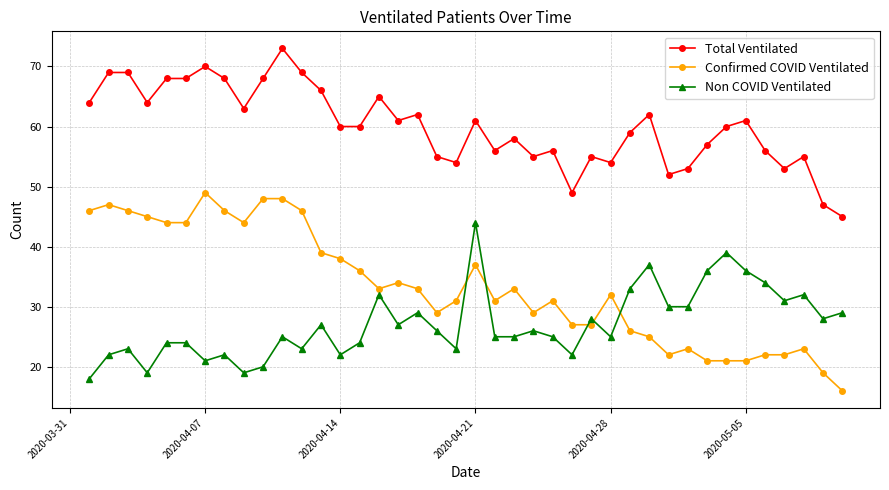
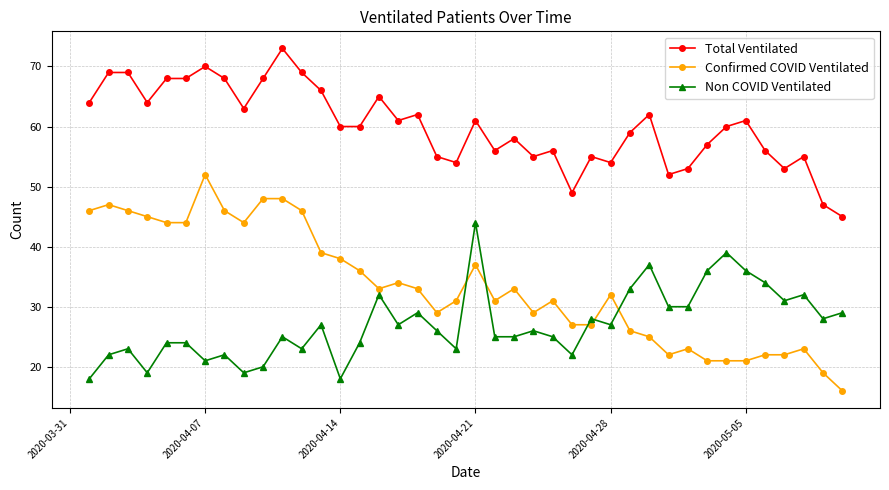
Confirmed COVID Ventilated, 2020-04-07: 49 -> 52
Non COVID Ventilated, 2020-04-14: 22 -> 18
Non COVID Ventilated, 2020-04-28: 25 -> 27
